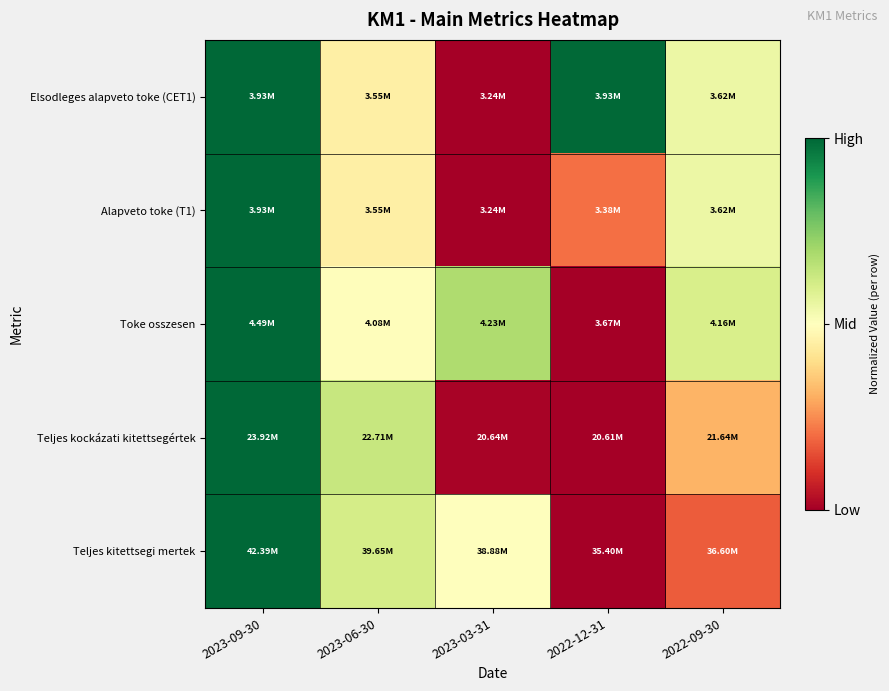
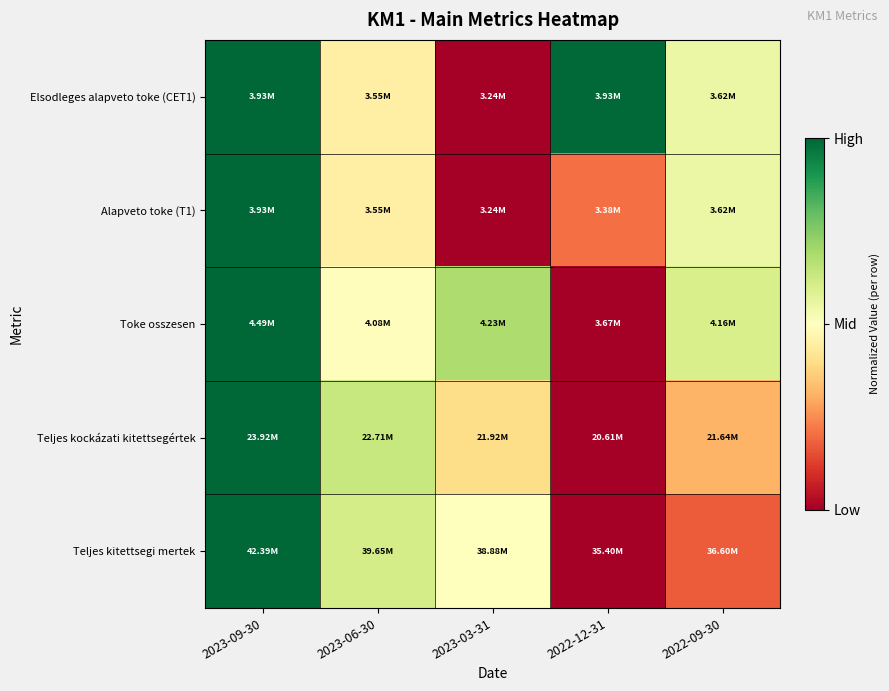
Teljes kockázati kitettsegértek, 2023-03-31: 20.64M -> 21.92M
